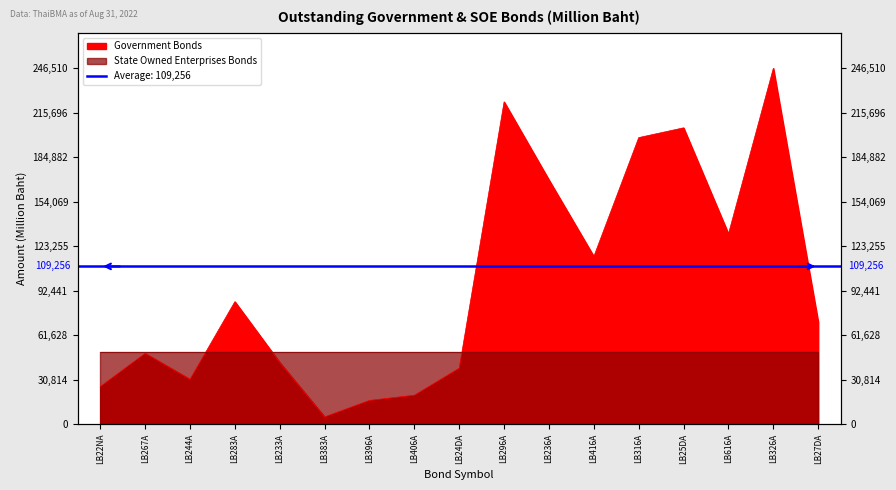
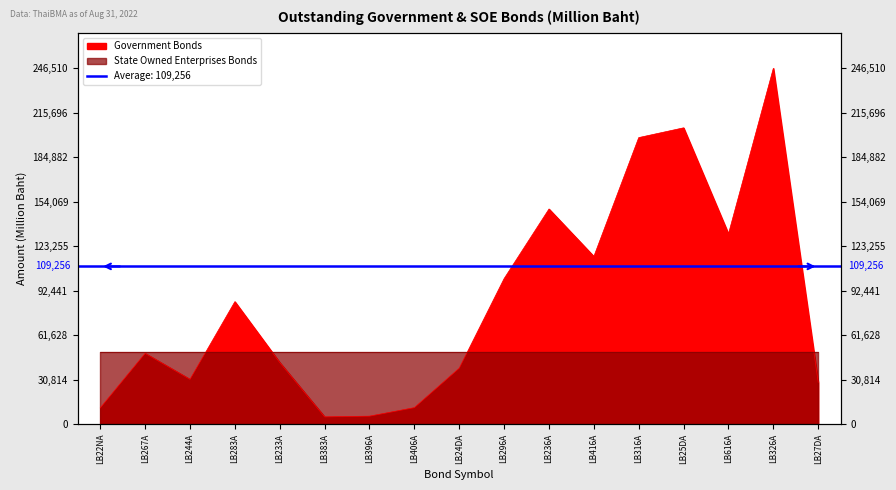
Government Bonds, LB22NA: 26,000 -> 11,000
Government Bonds, LB396A: 16,000 -> 6,000
Government Bonds, LB406A: 20,000 -> 11,000
Government Bonds, LB296A: 223,000 -> 101,000
Government Bonds, LB236A: 169,000 -> 149,000
Government Bonds, LB27DA: 71,000 -> 29,000
